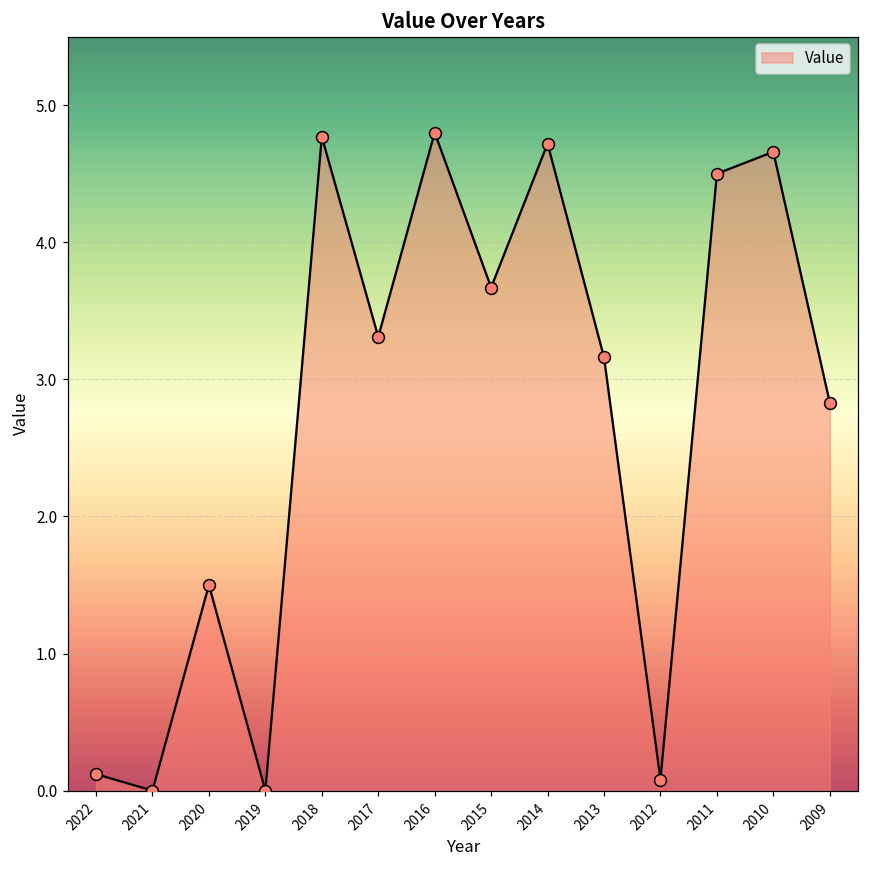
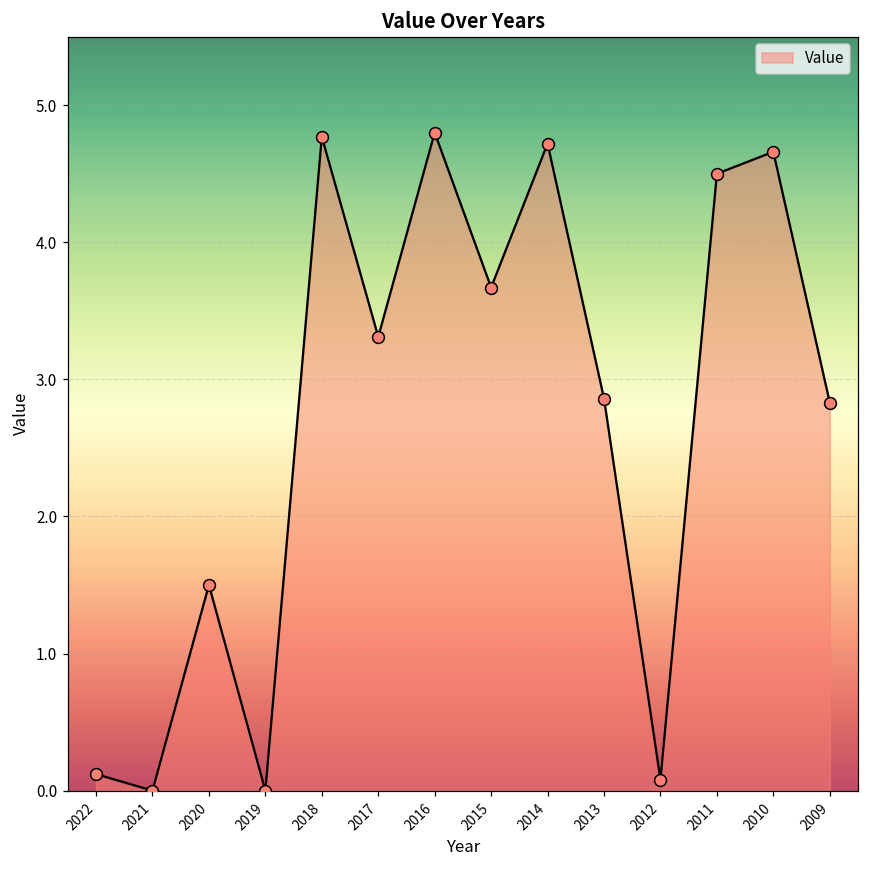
2013: 3.16 -> 2.86
